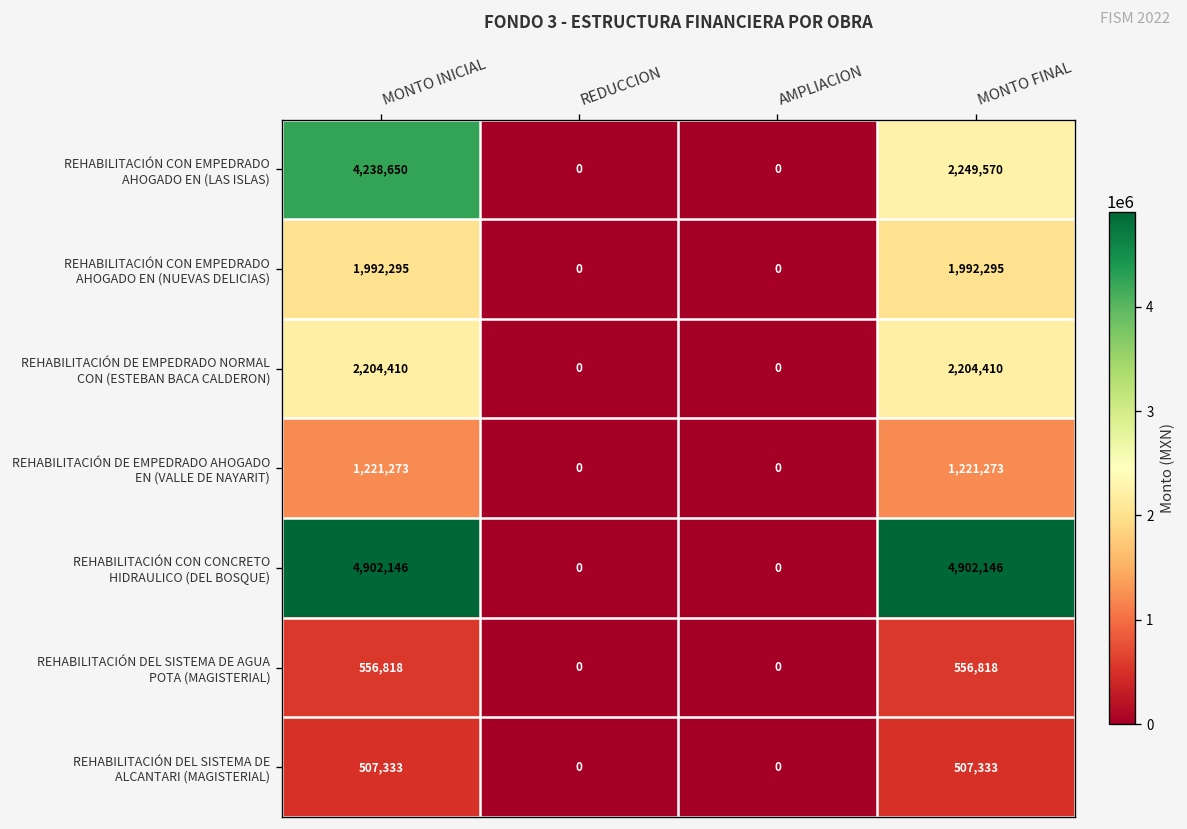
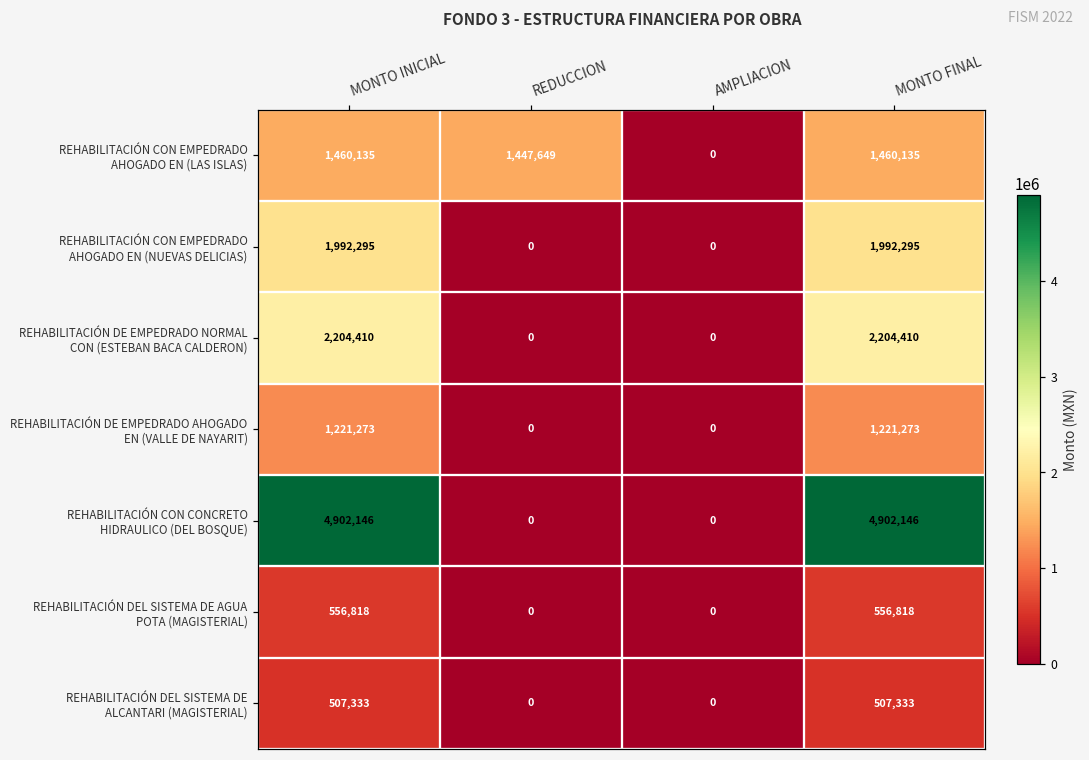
REHABILITACIÓN CON EMPEDRADO AHOGADO EN (LAS ISLAS), MONTO INICIAL: 4,238,650 -> 1,460,135
REHABILITACIÓN CON EMPEDRADO AHOGADO EN (LAS ISLAS), REDUCCION: 0 -> 1,447,649
REHABILITACIÓN CON EMPEDRADO AHOGADO EN (LAS ISLAS), MONTO FINAL: 2,249,570 -> 1,460,135
